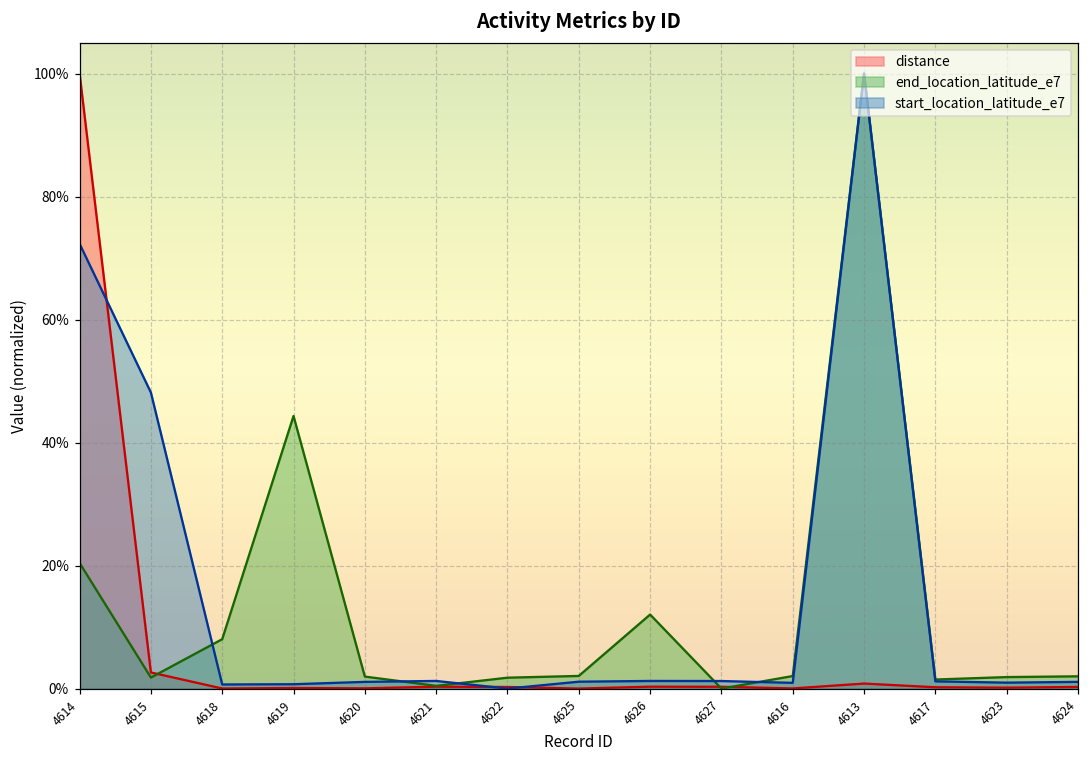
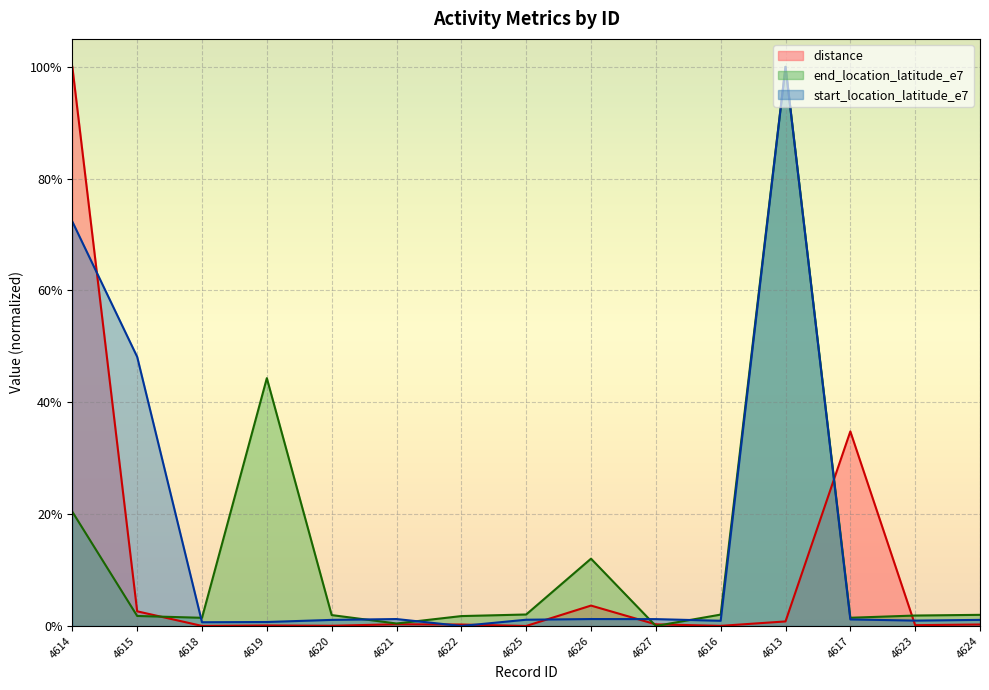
end_location_latitude_e7, 4618: 8% -> 1%
distance, 4626: 0% -> 4%
distance, 4617: 0% -> 35%
